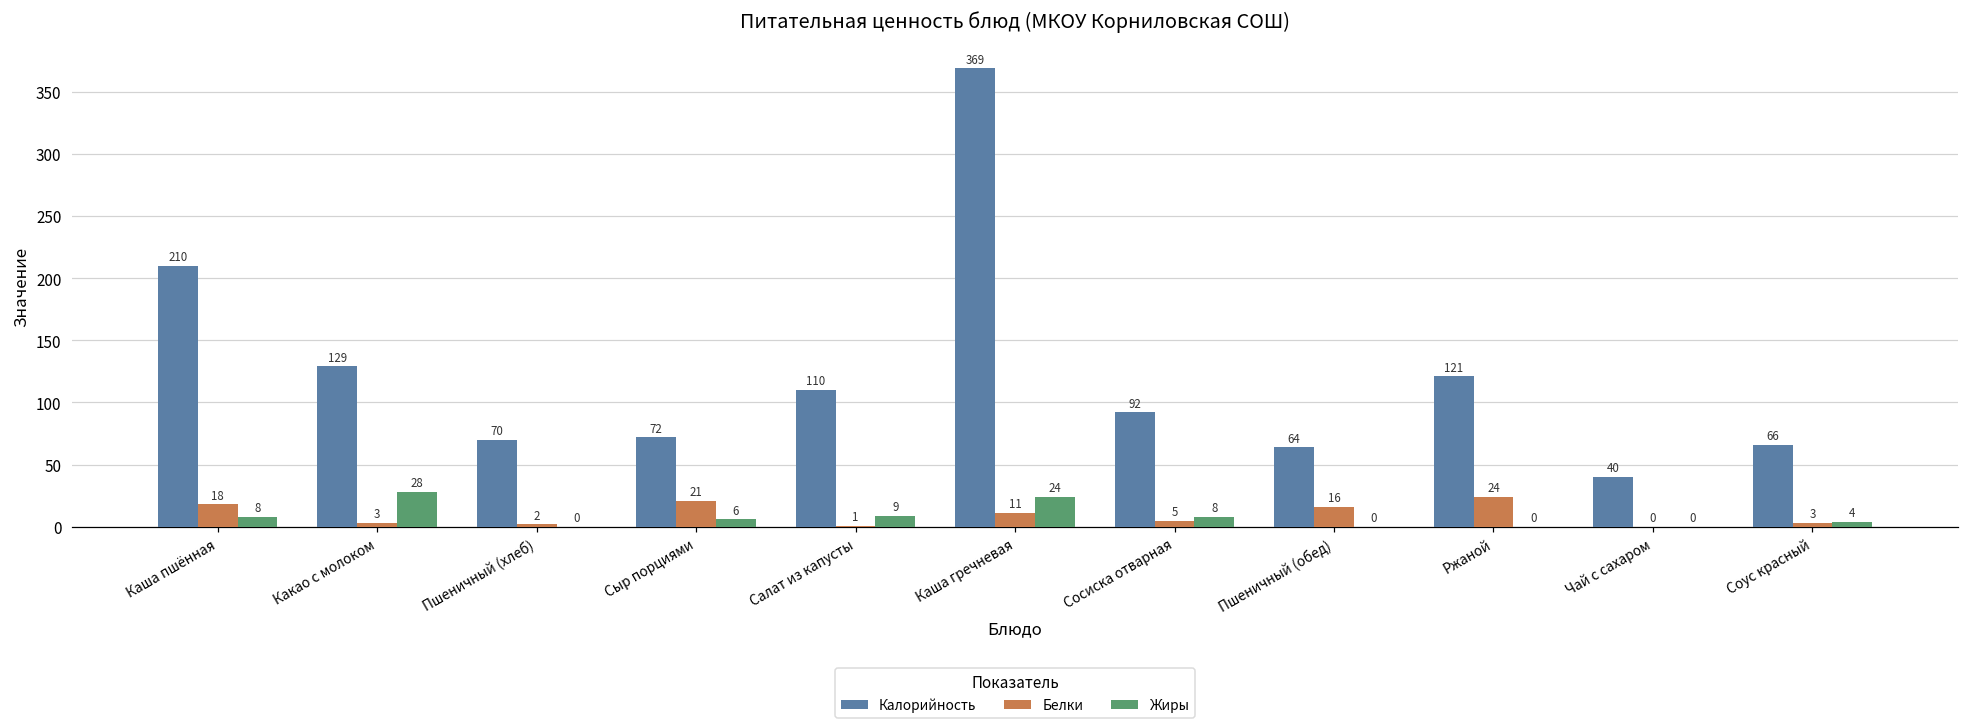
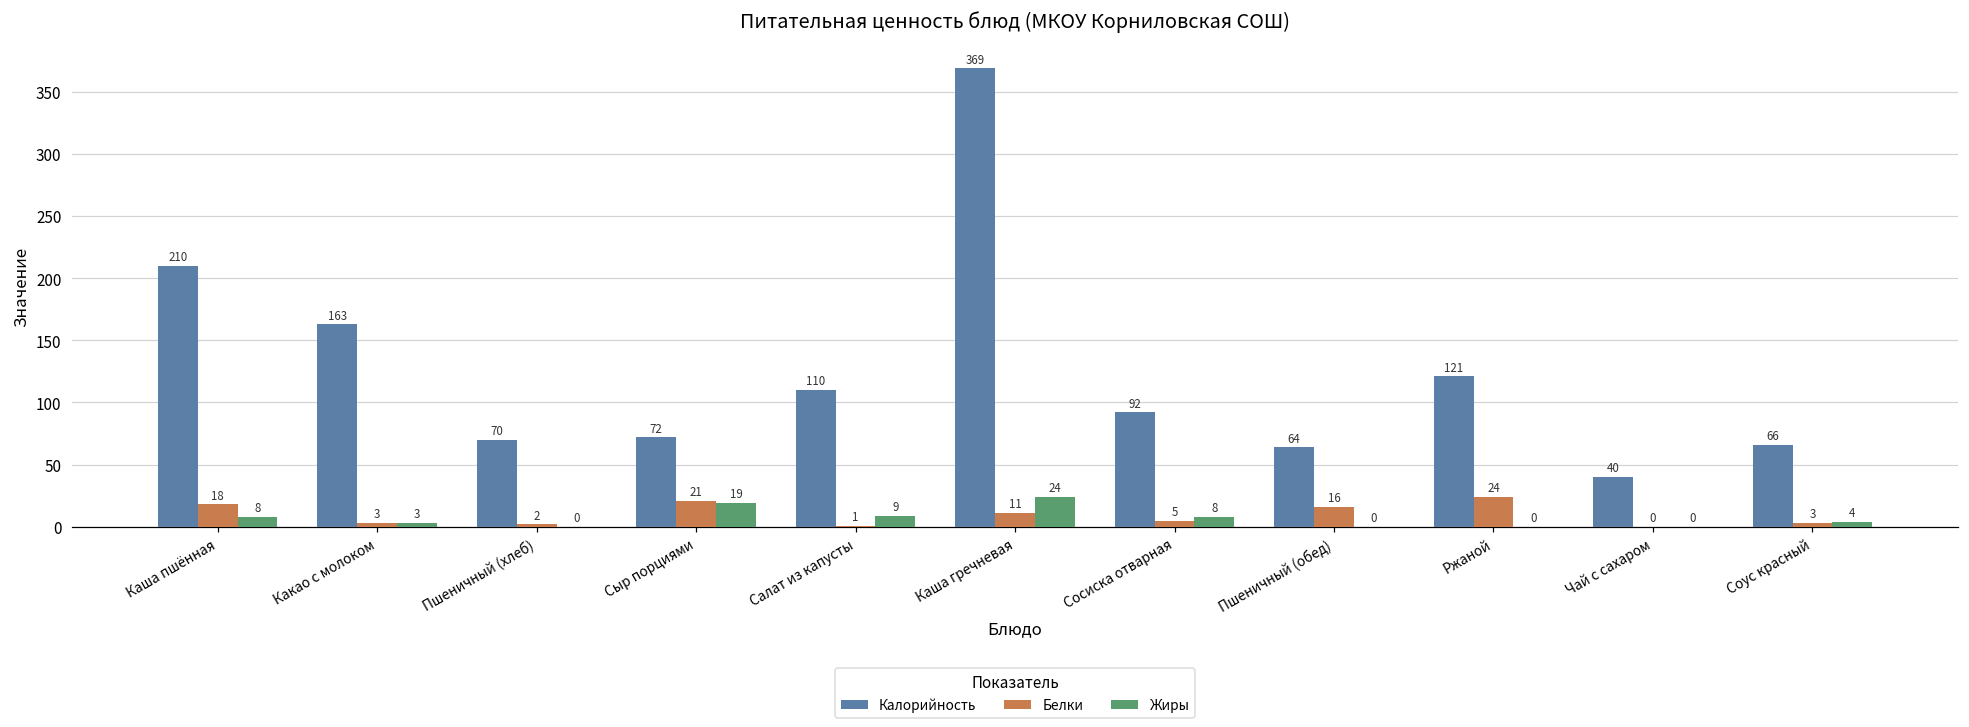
Калорийность, Какао с молоком: 129 -> 163
Жиры, Какао с молоком: 28 -> 3
Жиры, Сыр порциями: 6 -> 19
